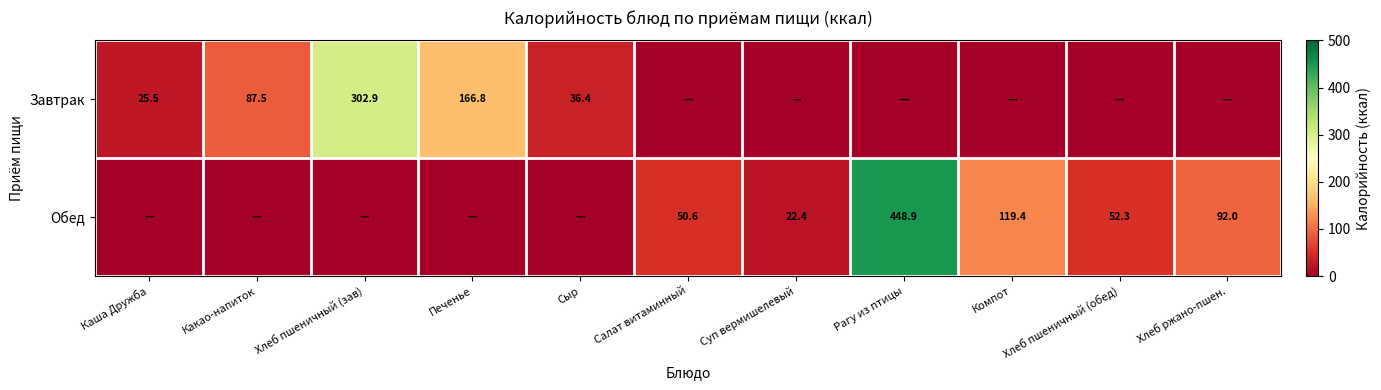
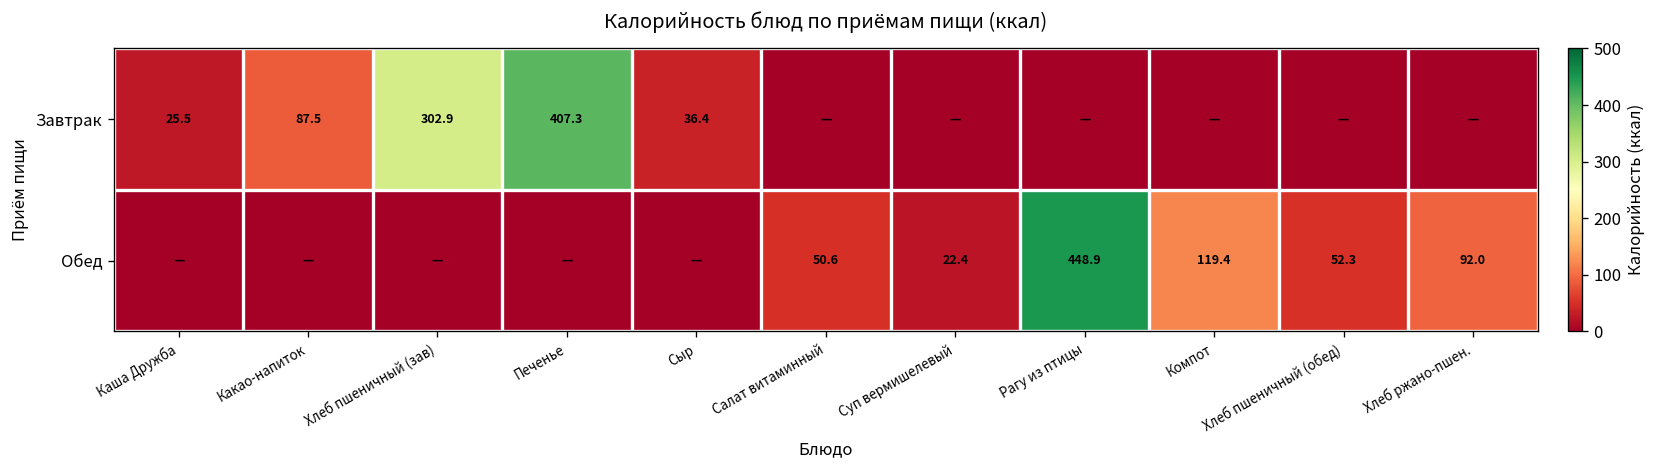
Завтрак, Печенье: 166.8 -> 407.3
